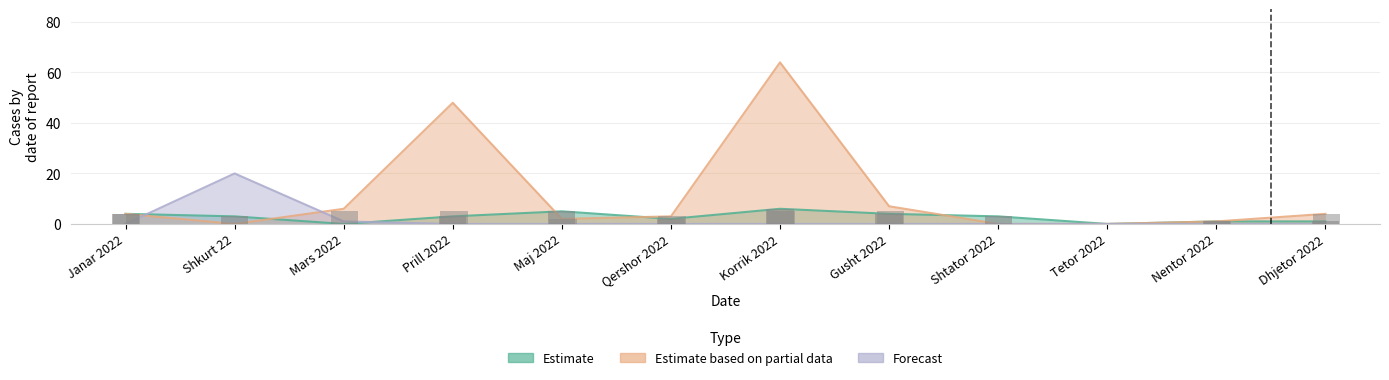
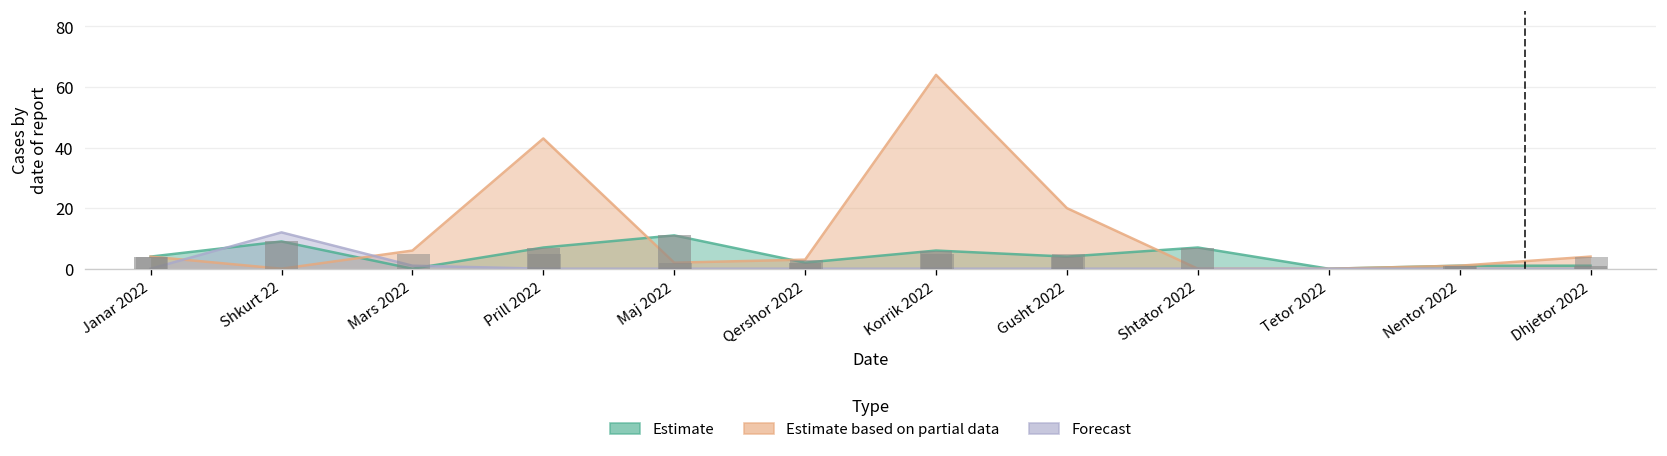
Estimate, Shkurt 22: 3 -> 9
Forecast, Shkurt 22: 20 -> 12
Estimate, Prill 2022: 3 -> 7
Estimate based on partial data, Prill 2022: 48 -> 43
Estimate, Maj 2022: 5 -> 11
Estimate based on partial data, Gusht 2022: 7 -> 20
Estimate, Shtator 2022: 3 -> 7
